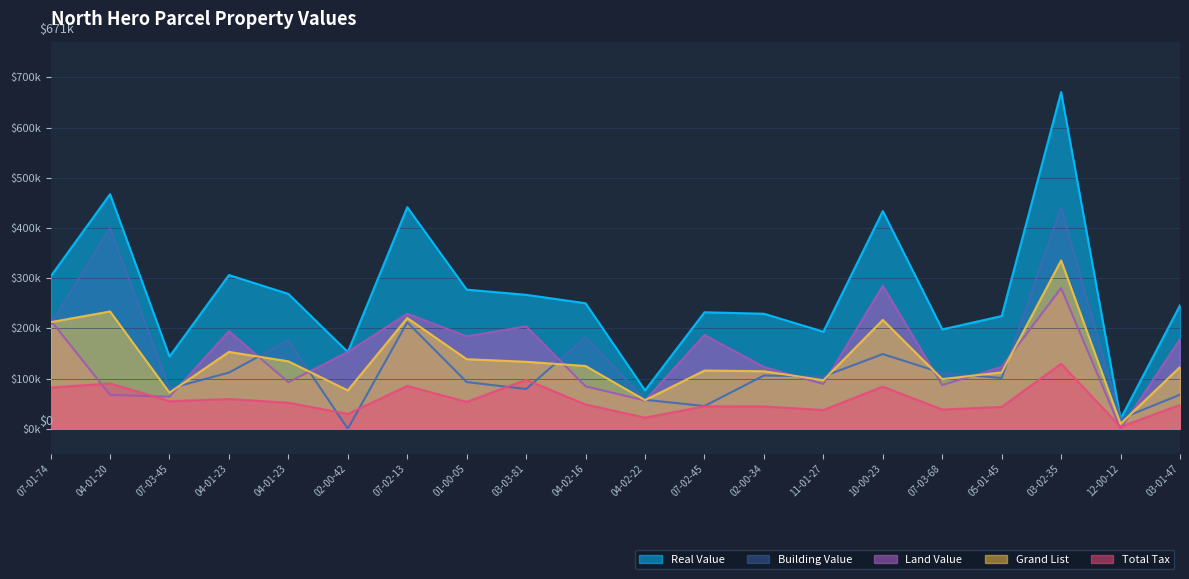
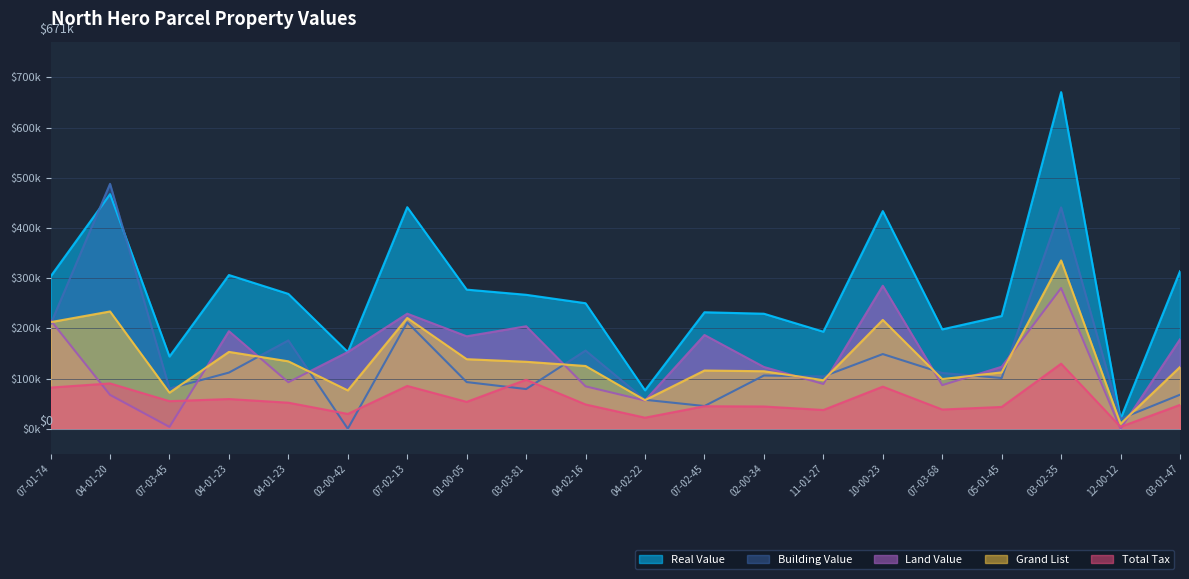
Building Value, 04-01-20: $400000 -> $490000
Land Value, 07-03-45: $60000 -> $0
Building Value, 04-02-16: $180000 -> $160000
Real Value, 03-01-47: $250000 -> $310000
